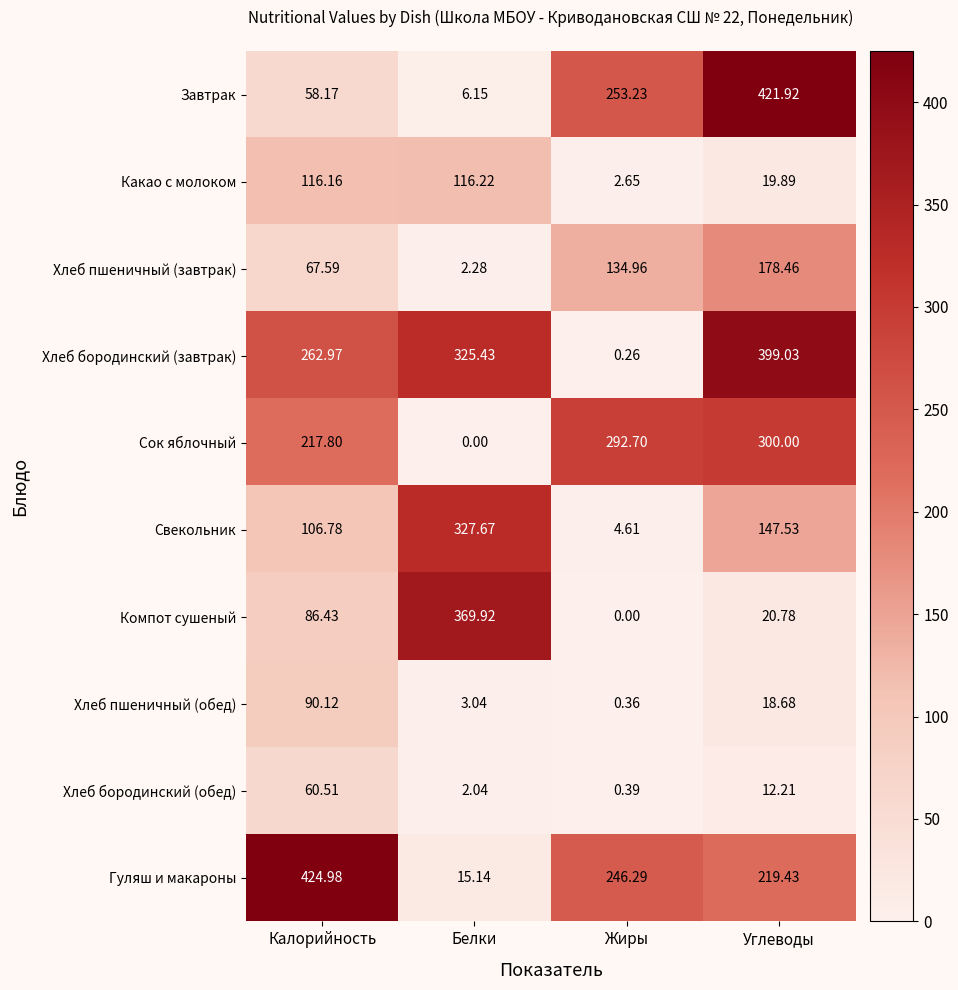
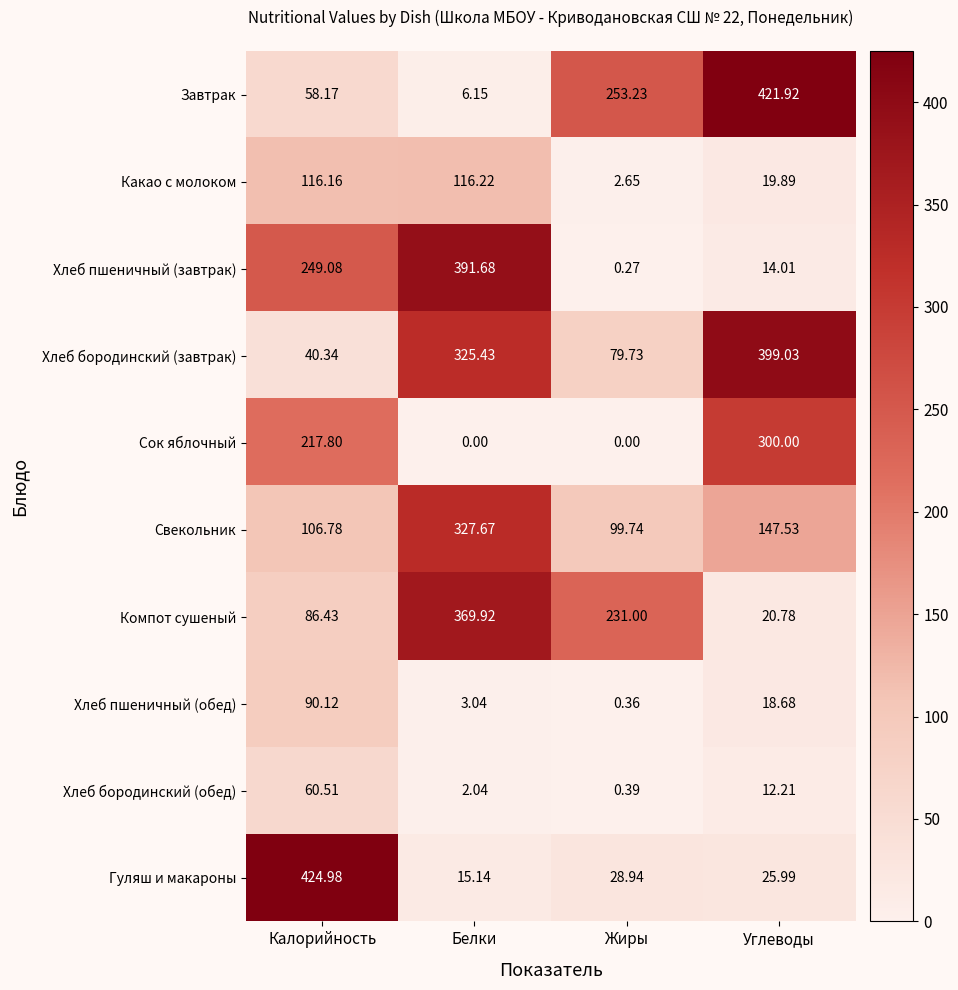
Хлеб пшеничный (завтрак), Калорийность: 67.59 -> 249.08
Хлеб пшеничный (завтрак), Белки: 2.28 -> 391.68
Хлеб пшеничный (завтрак), Жиры: 134.96 -> 0.27
Хлеб пшеничный (завтрак), Углеводы: 178.46 -> 14.01
Хлеб бородинский (завтрак), Калорийность: 262.97 -> 40.34
Хлеб бородинский (завтрак), Жиры: 0.26 -> 79.73
Сок яблочный, Жиры: 292.70 -> 0.00
Свекольник, Жиры: 4.61 -> 99.74
Компот сушеный, Жиры: 0.00 -> 231.00
Гуляш и макароны, Жиры: 246.29 -> 28.94
Гуляш и макароны, Углеводы: 219.43 -> 25.99
